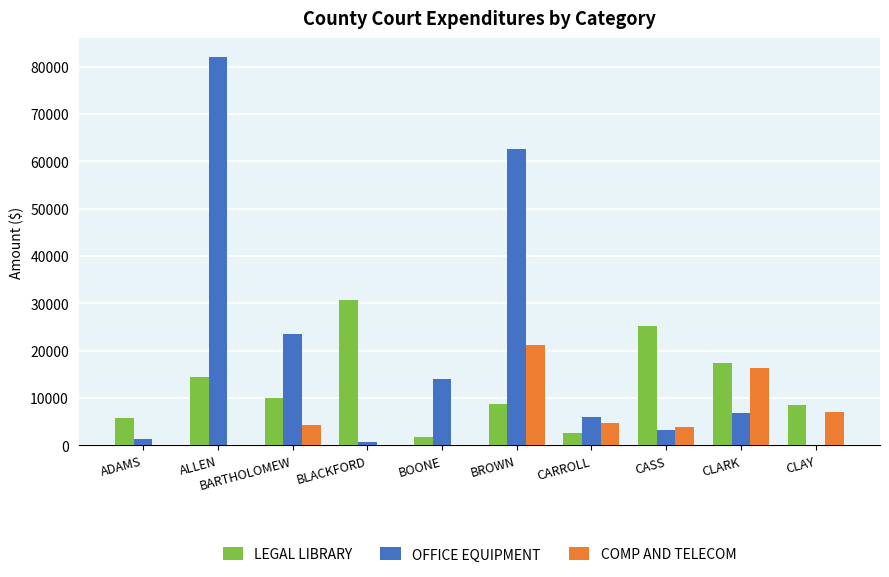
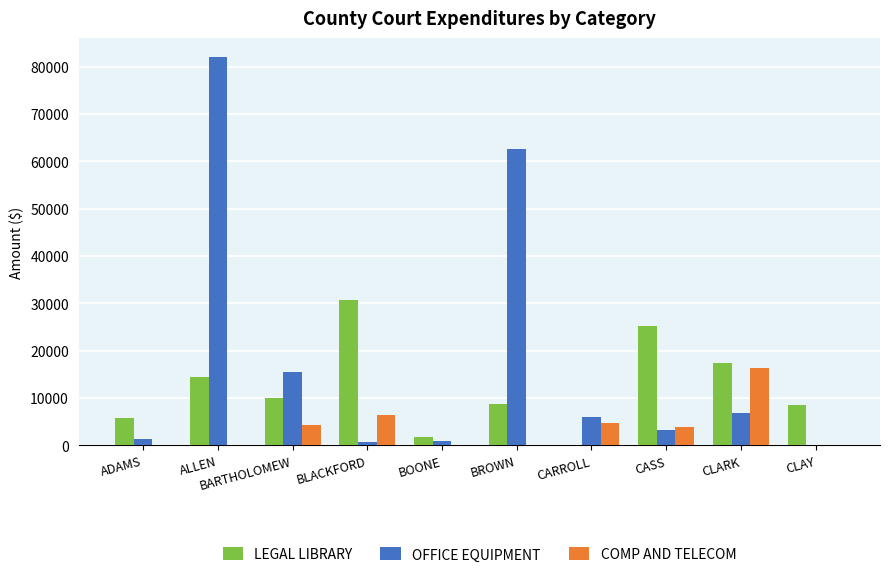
OFFICE EQUIPMENT, BARTHOLOMEW: 23000 -> 16000
COMP AND TELECOM, BLACKFORD: 0 -> 6000
OFFICE EQUIPMENT, BOONE: 14000 -> 1000
COMP AND TELECOM, BROWN: 21000 -> 0
LEGAL LIBRARY, CARROLL: 3000 -> 0
COMP AND TELECOM, CLAY: 7000 -> 0
